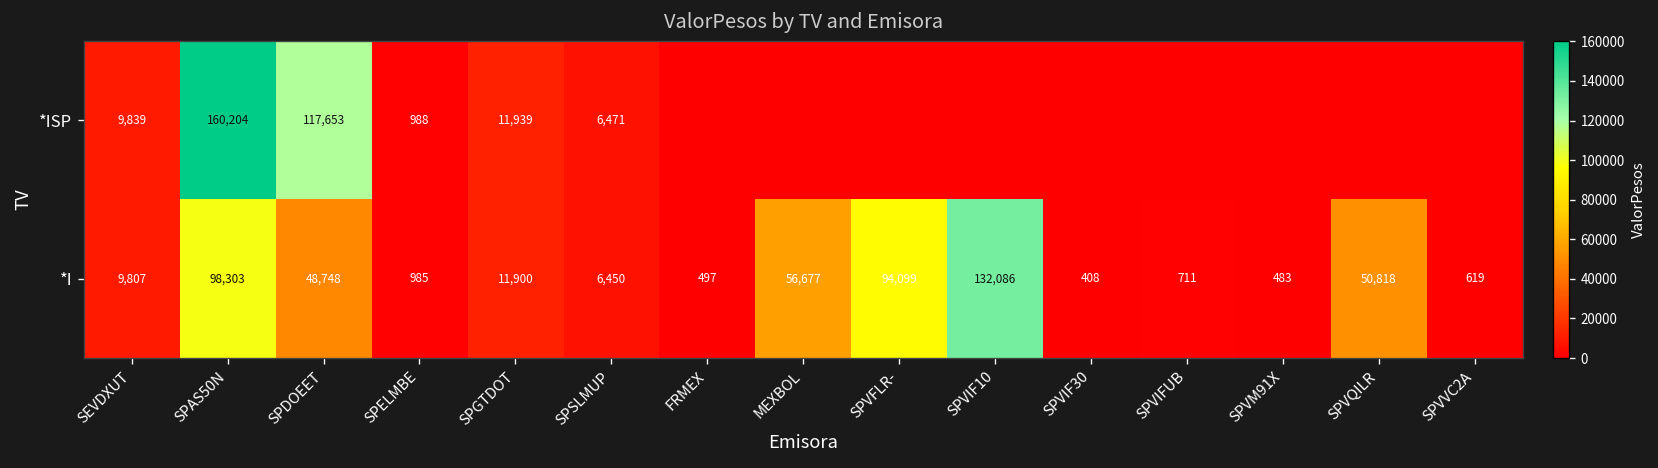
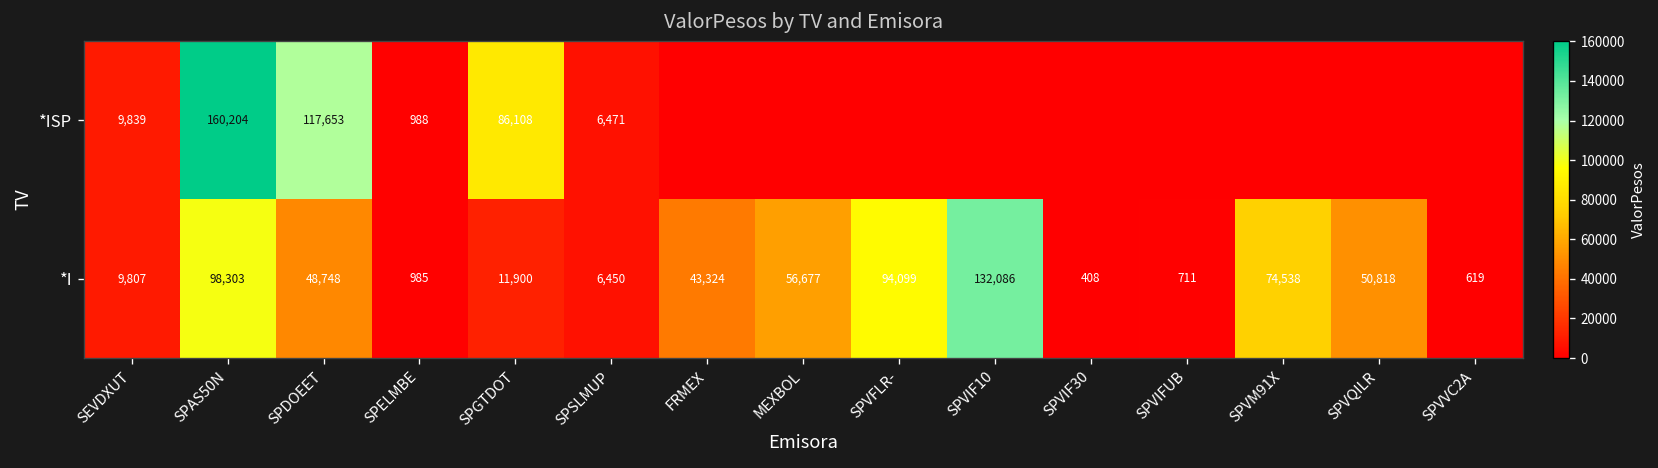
*ISP, SPGTDOT: 11,939 -> 86,108
*I, FRMEX: 497 -> 43,324
*I, SPVM91X: 483 -> 74,538
